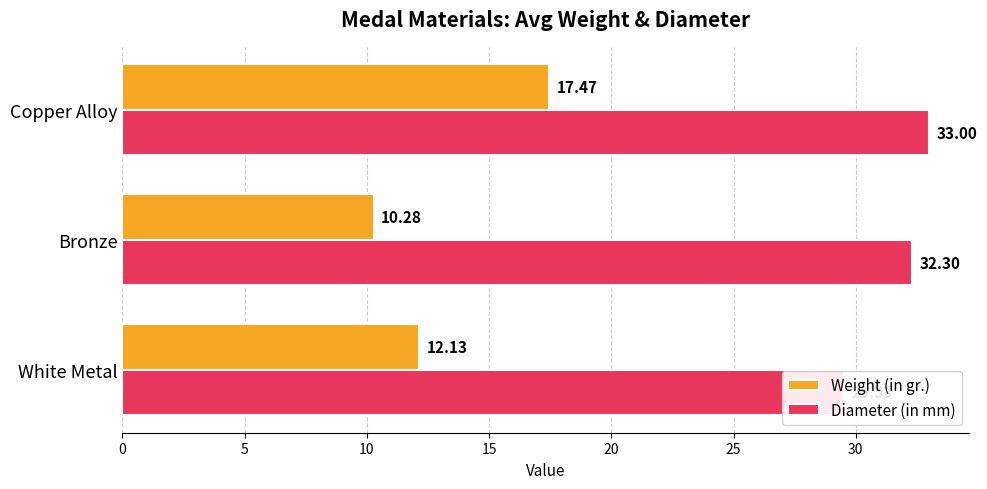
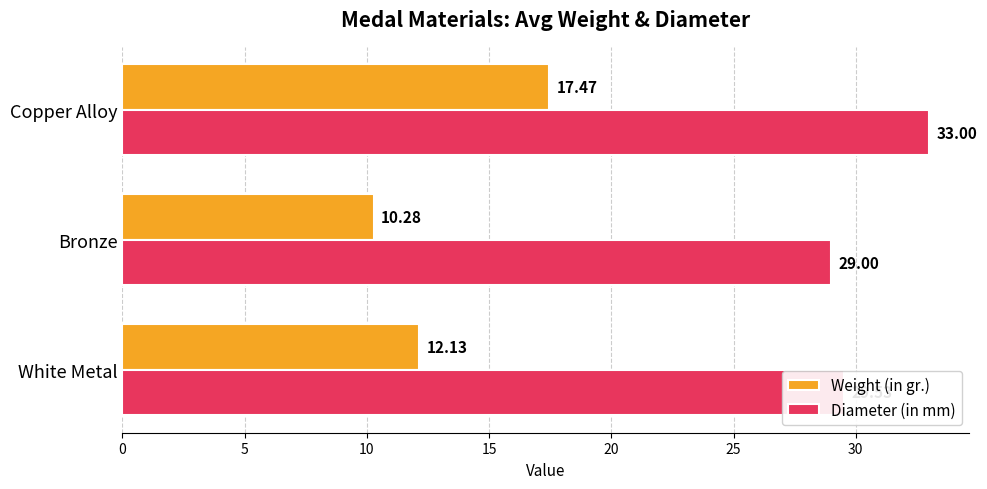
Diameter (in mm), Bronze: 32.30 -> 29.00
